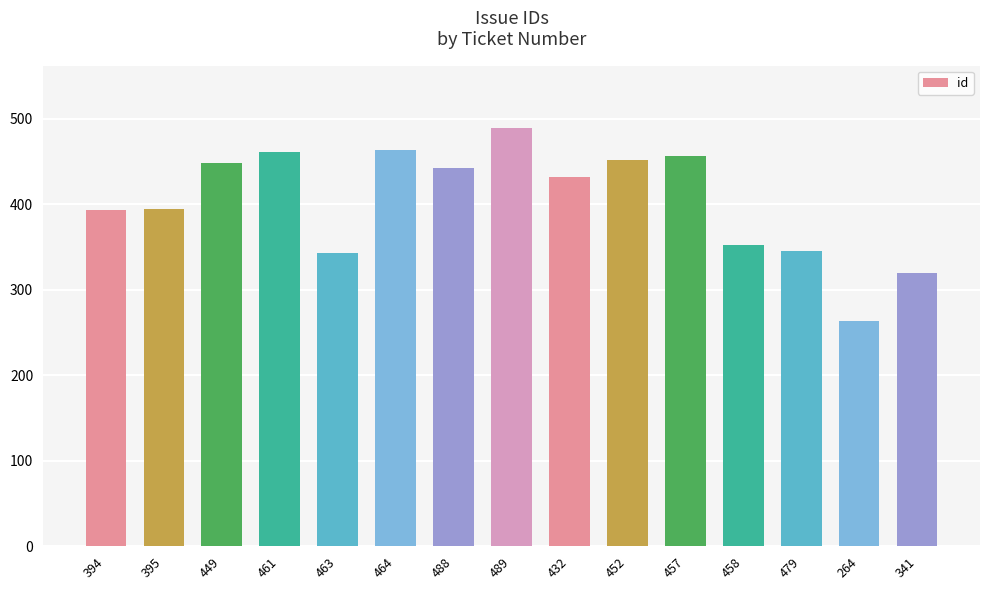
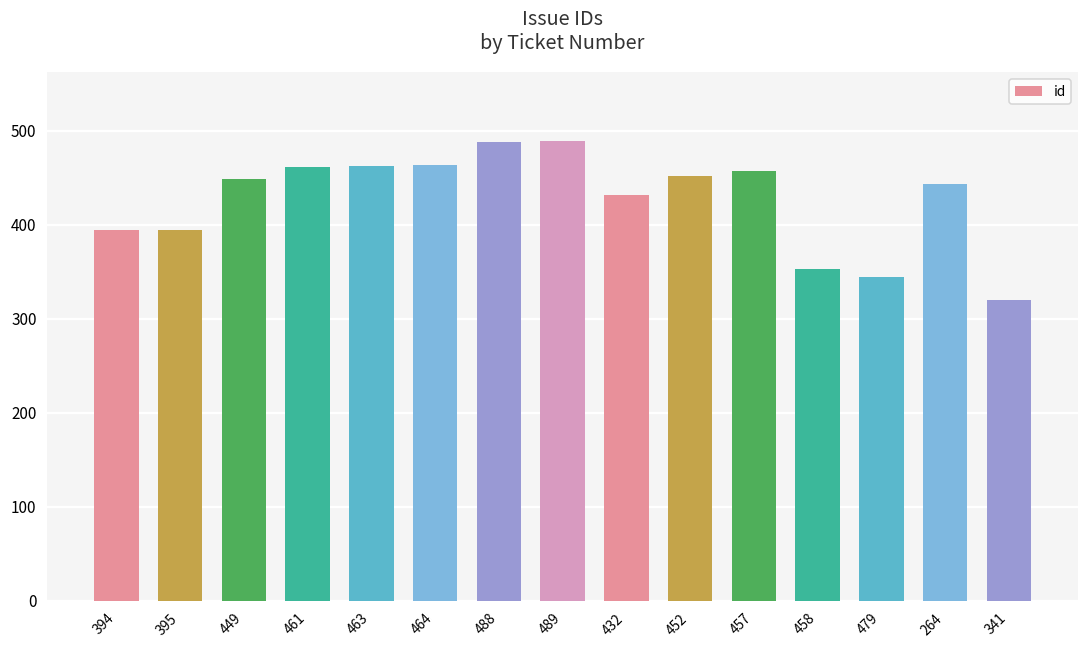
463: 340 -> 460
488: 440 -> 490
264: 260 -> 440
